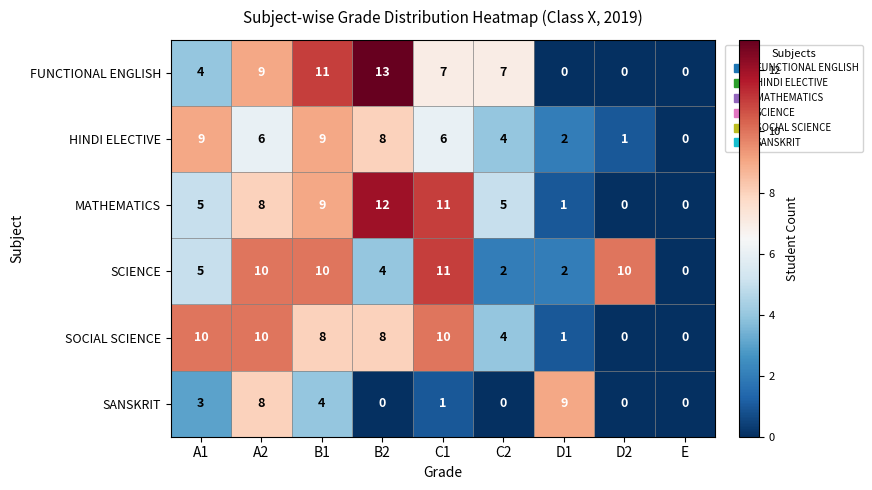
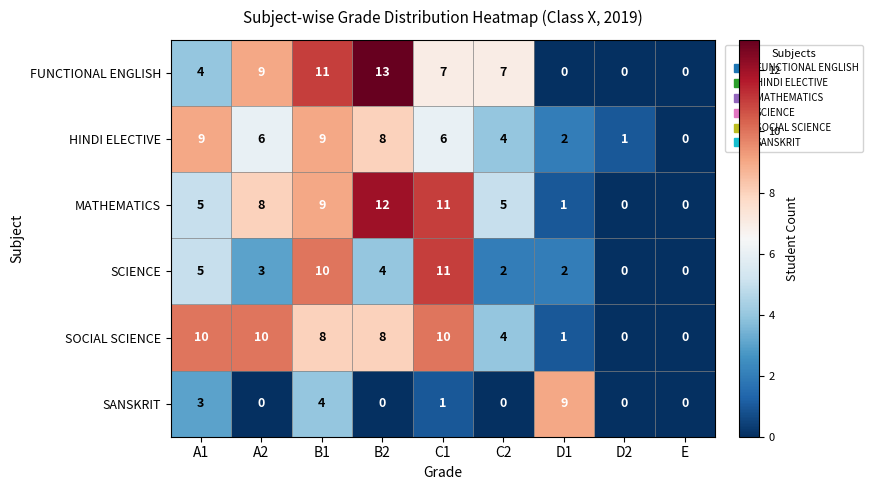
SCIENCE, A2: 10 -> 3
SCIENCE, D2: 10 -> 0
SANSKRIT, A2: 8 -> 0
